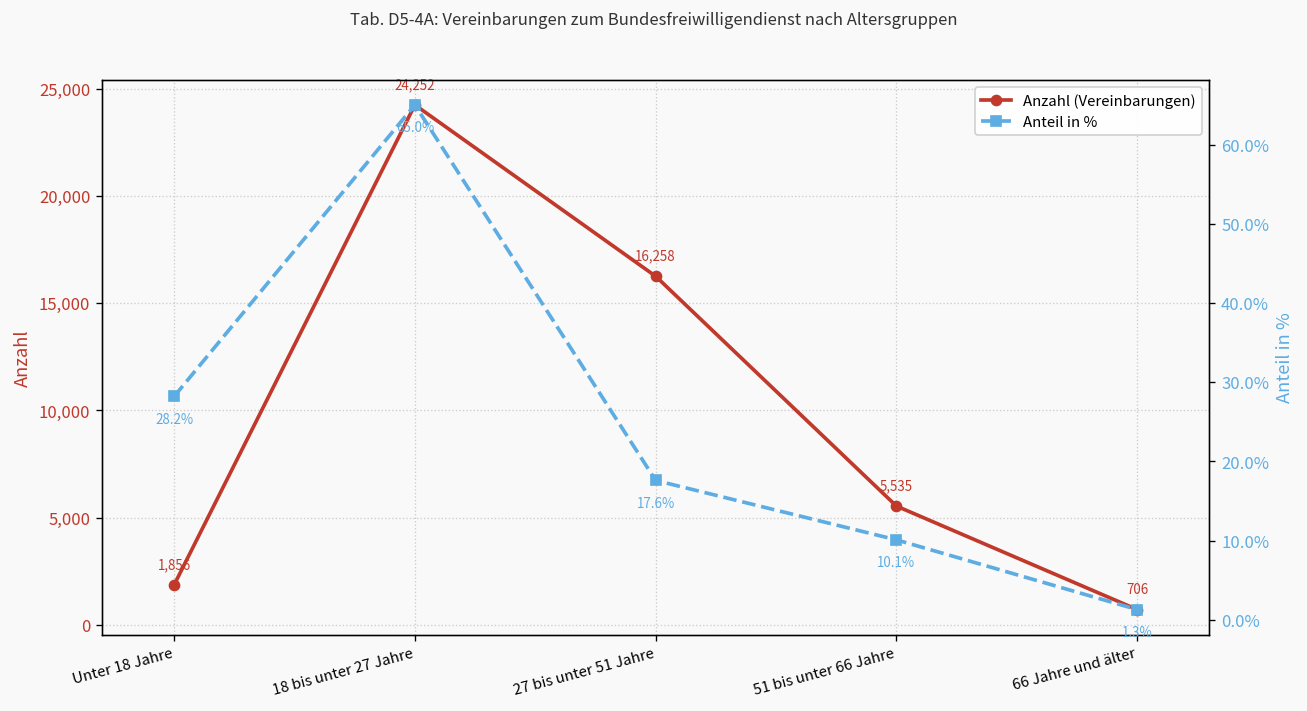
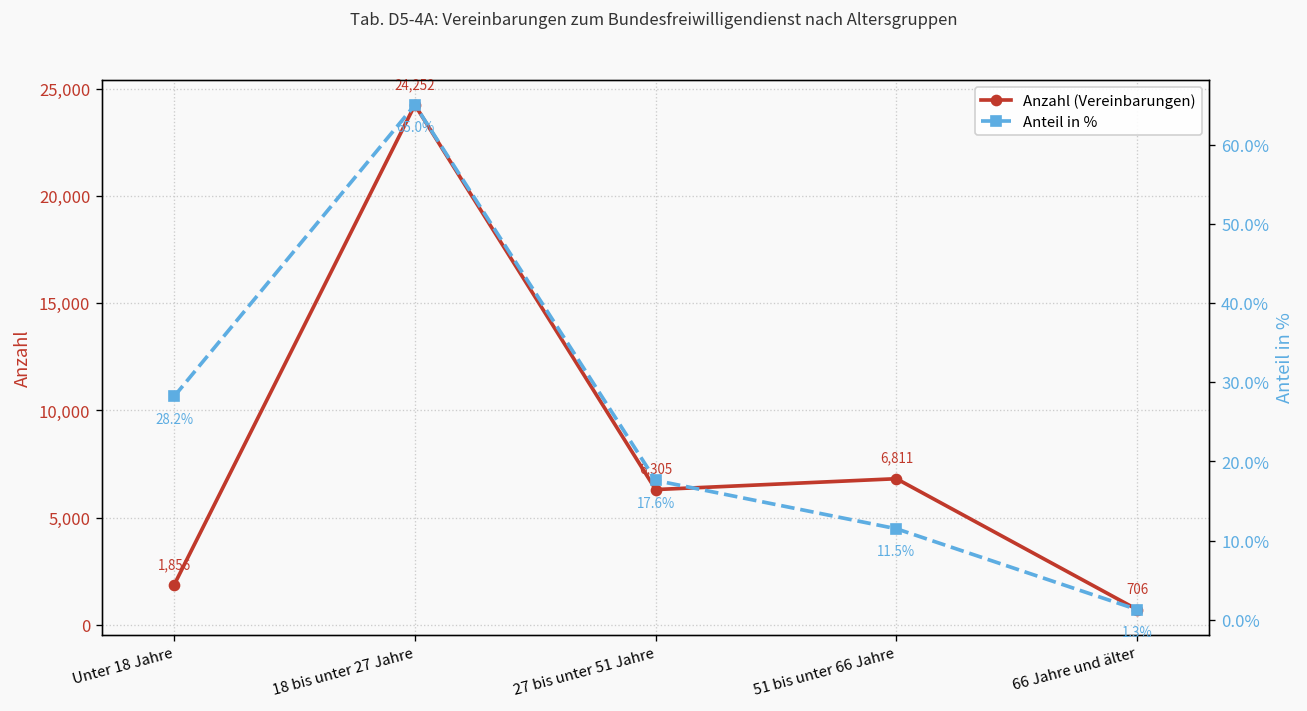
Anzahl (Vereinbarungen), 27 bis unter 51 Jahre: 16,258 -> 6,305
Anzahl (Vereinbarungen), 51 bis unter 66 Jahre: 5,535 -> 6,811
Anteil in %, 51 bis unter 66 Jahre: 10.1% -> 11.5%
